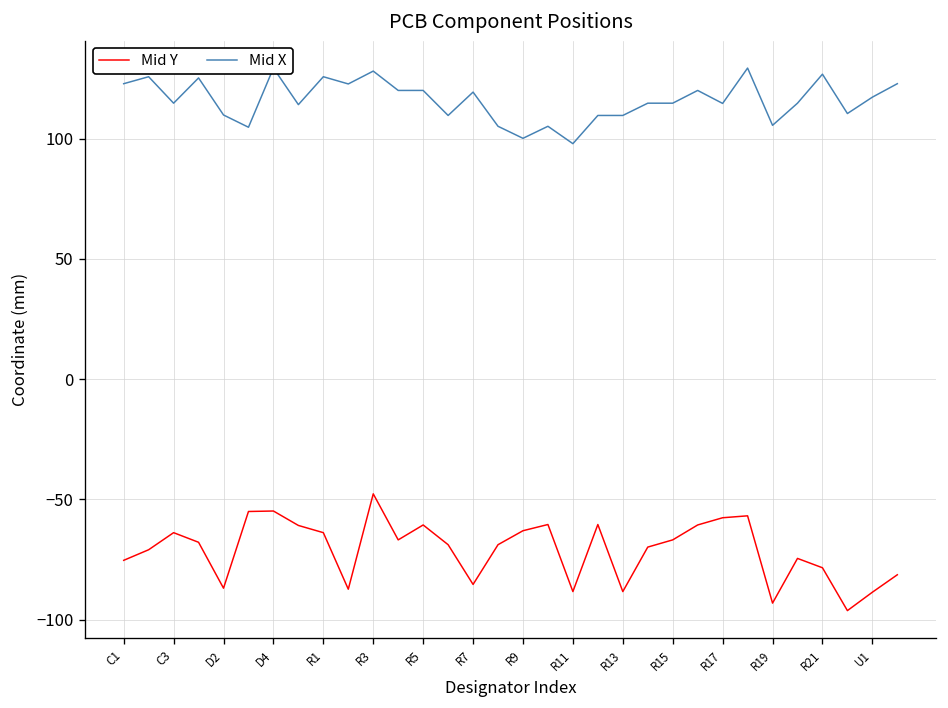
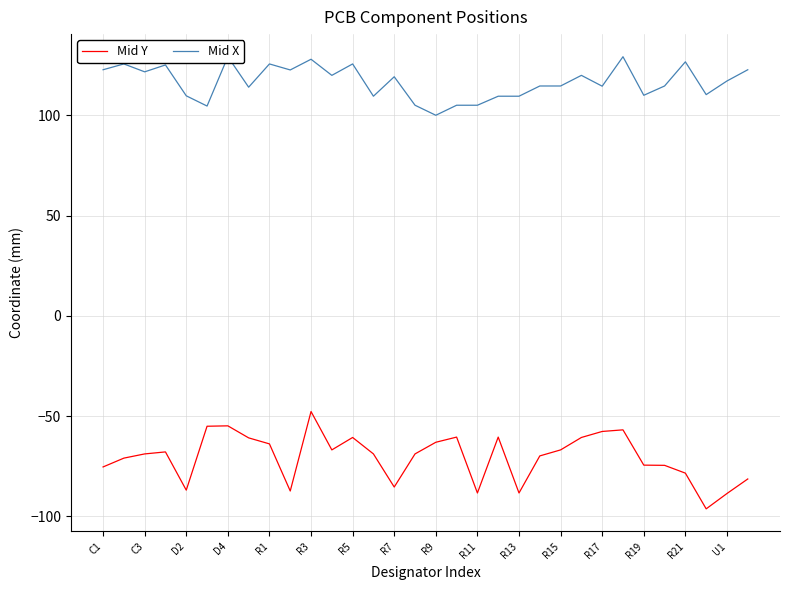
Mid Y, C3: -64 -> -69
Mid X, C3: 115 -> 122
Mid X, R5: 120 -> 126
Mid X, R11: 98 -> 105
Mid Y, R19: -93 -> -74
Mid X, R19: 106 -> 110
